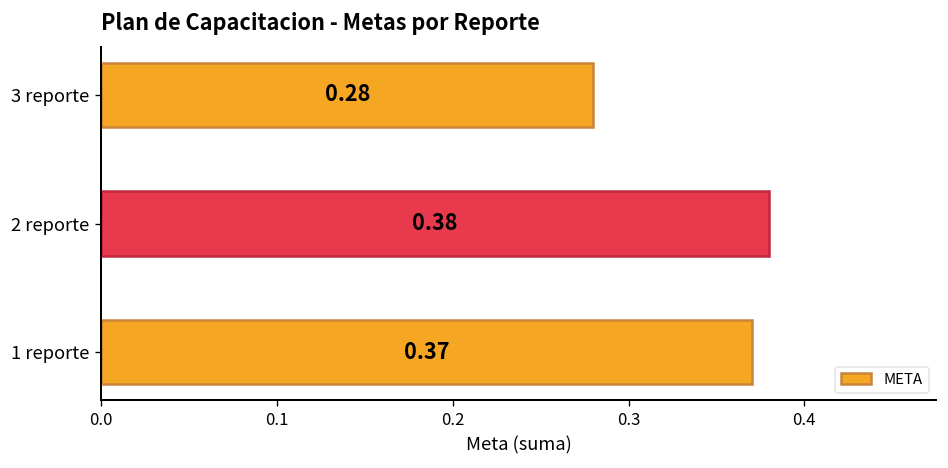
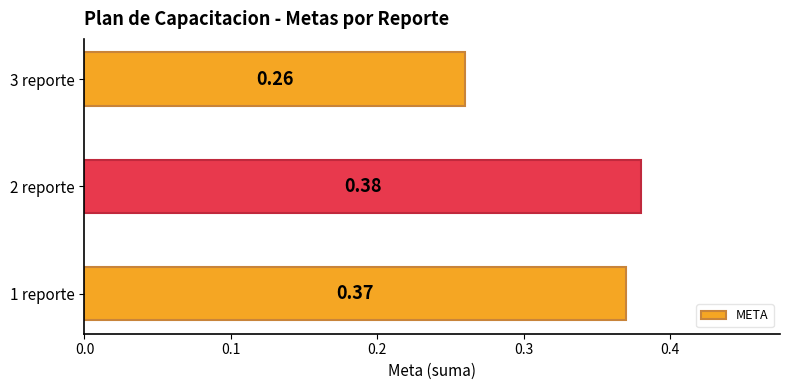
3 reporte: 0.28 -> 0.26
